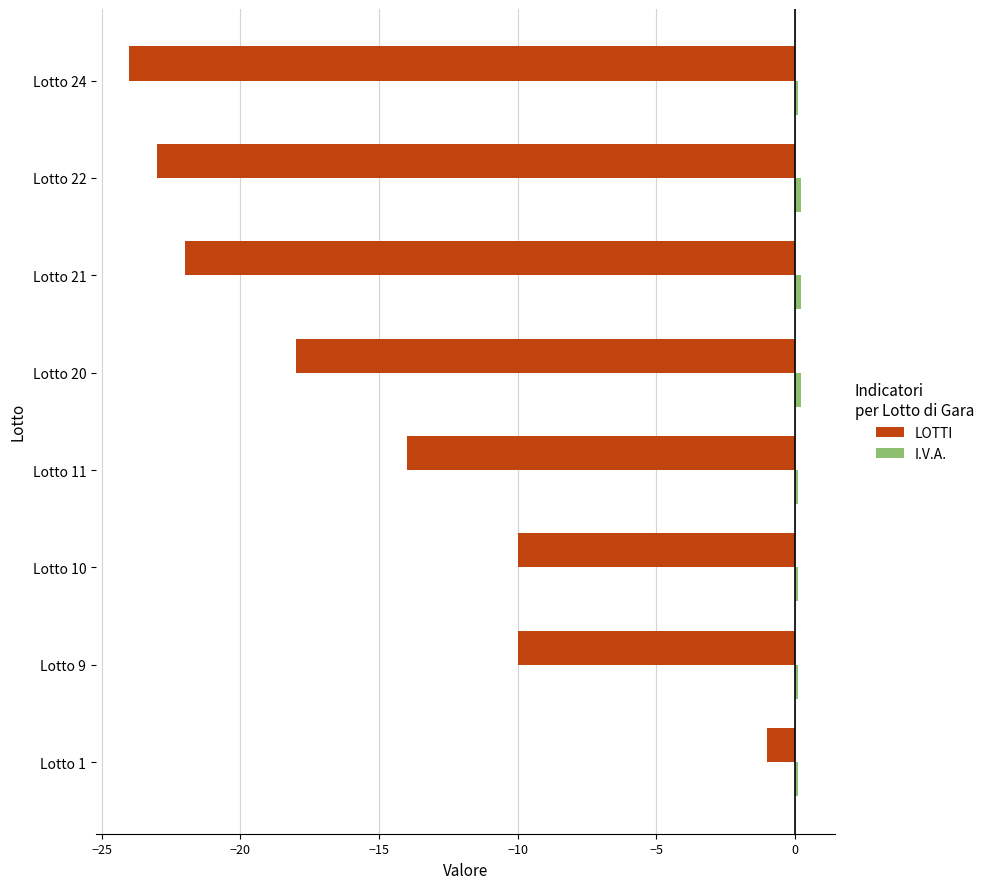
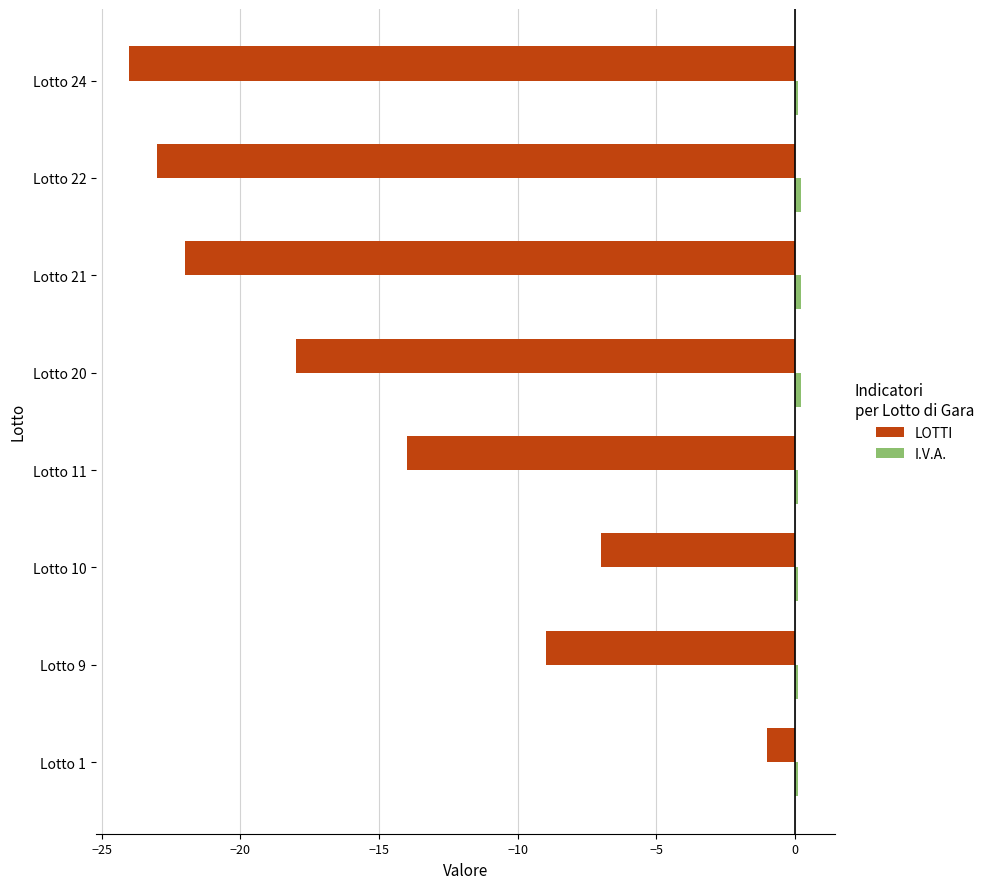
LOTTI, Lotto 10: -10.0 -> -7.0
LOTTI, Lotto 9: -10.0 -> -9.0
